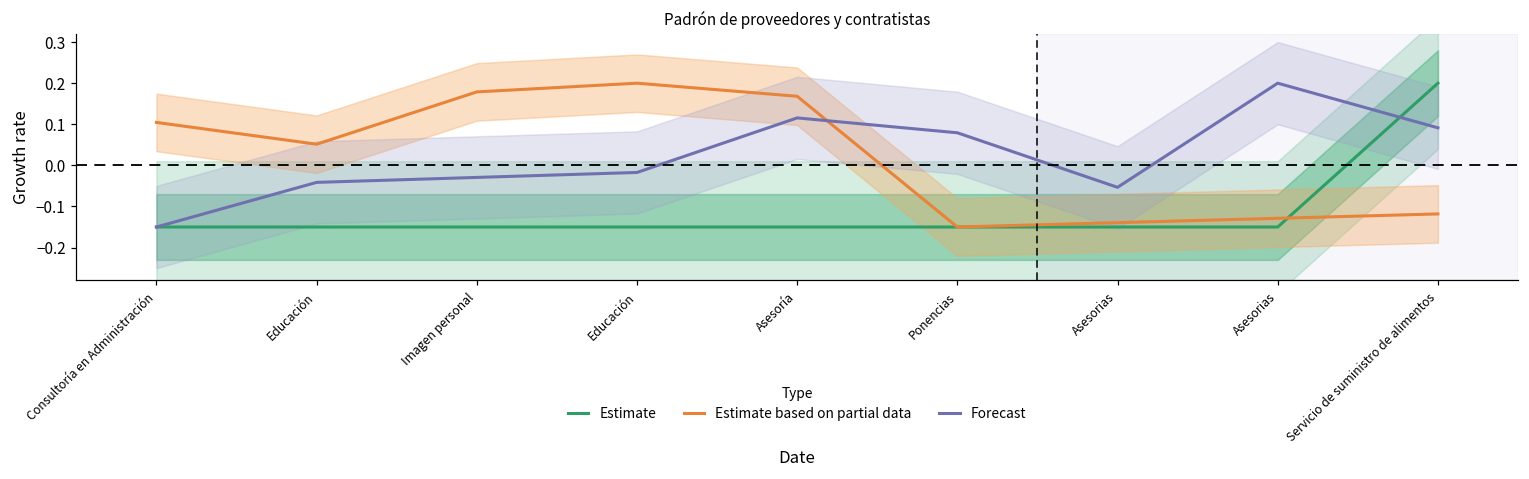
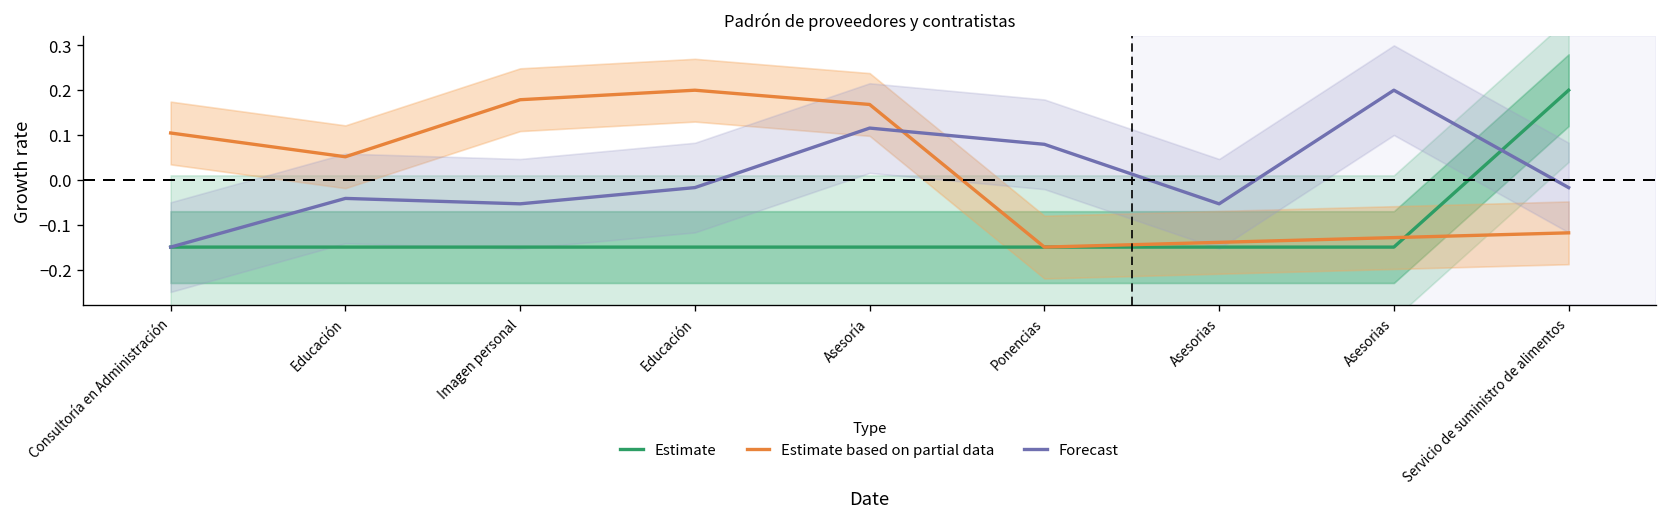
Forecast, Imagen personal: -0.03 -> -0.05
Forecast, Servicio de suministro de alimentos: 0.09 -> -0.02
